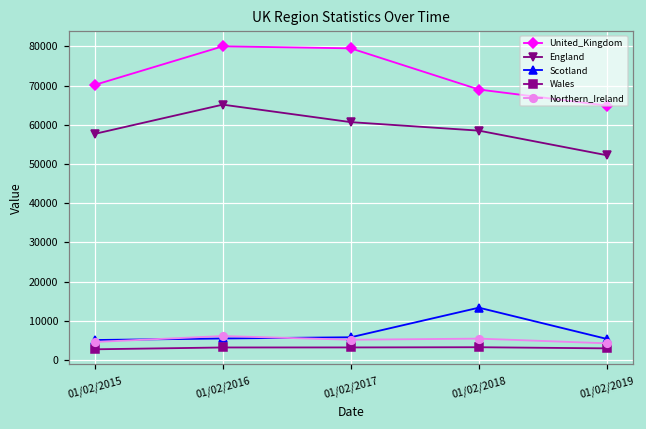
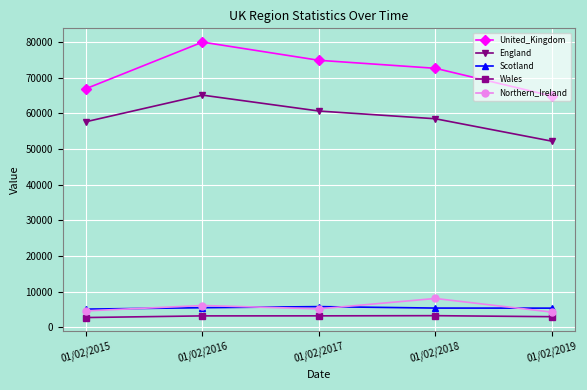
United_Kingdom, 01/02/2015: 70000 -> 67000
United_Kingdom, 01/02/2017: 79000 -> 75000
United_Kingdom, 01/02/2018: 69000 -> 73000
Scotland, 01/02/2018: 13000 -> 5000
Northern_Ireland, 01/02/2018: 5000 -> 8000
